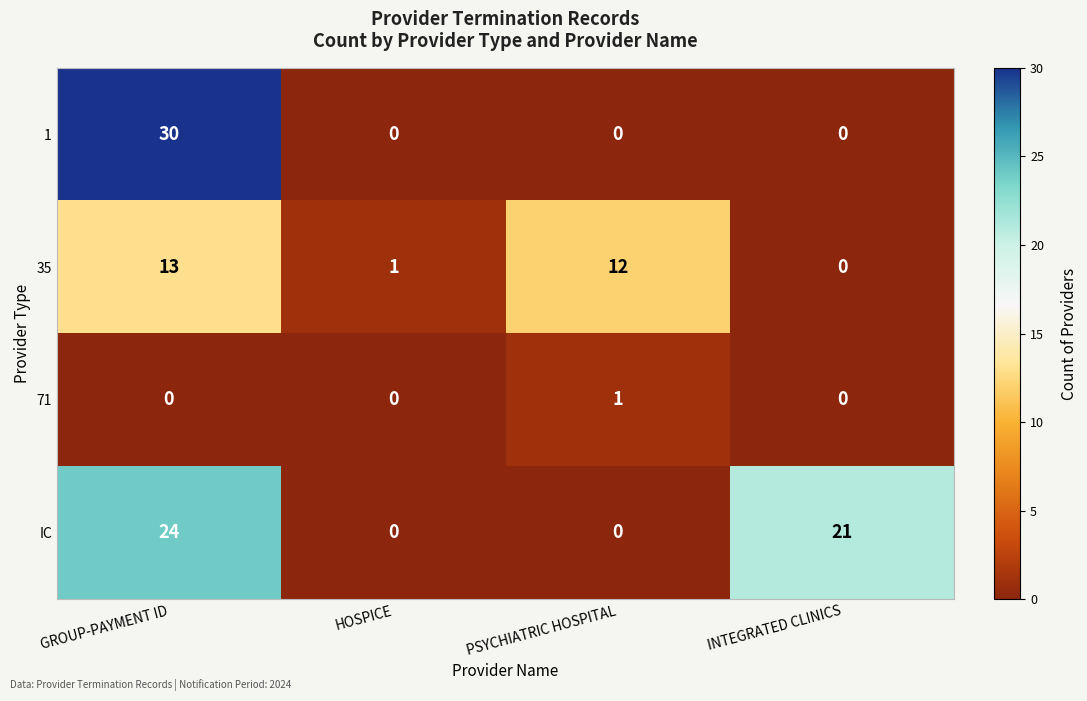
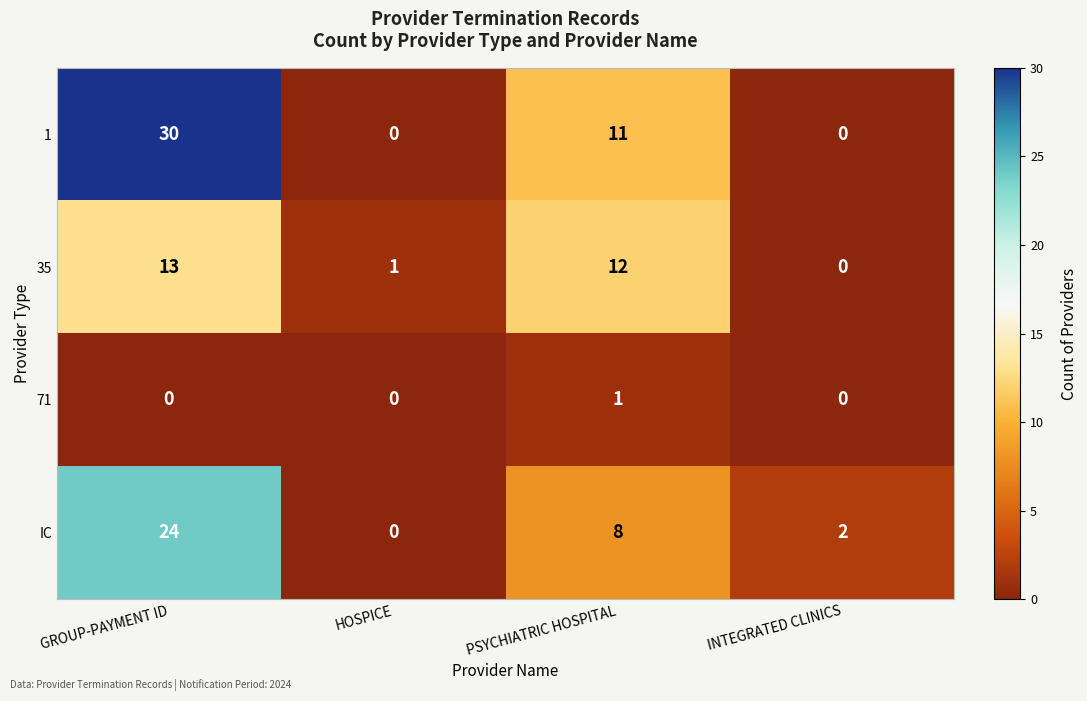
1, PSYCHIATRIC HOSPITAL: 0 -> 11
IC, PSYCHIATRIC HOSPITAL: 0 -> 8
IC, INTEGRATED CLINICS: 21 -> 2
